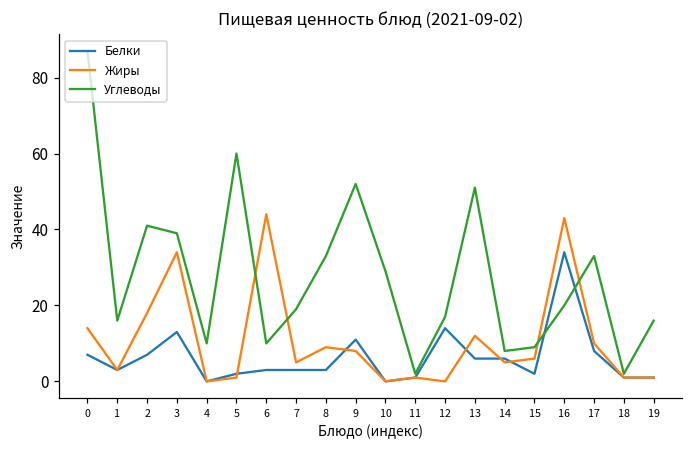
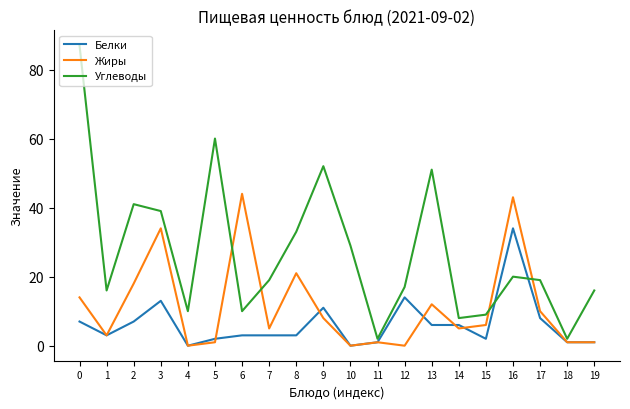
Жиры, 8: 9 -> 21
Углеводы, 17: 33 -> 19
